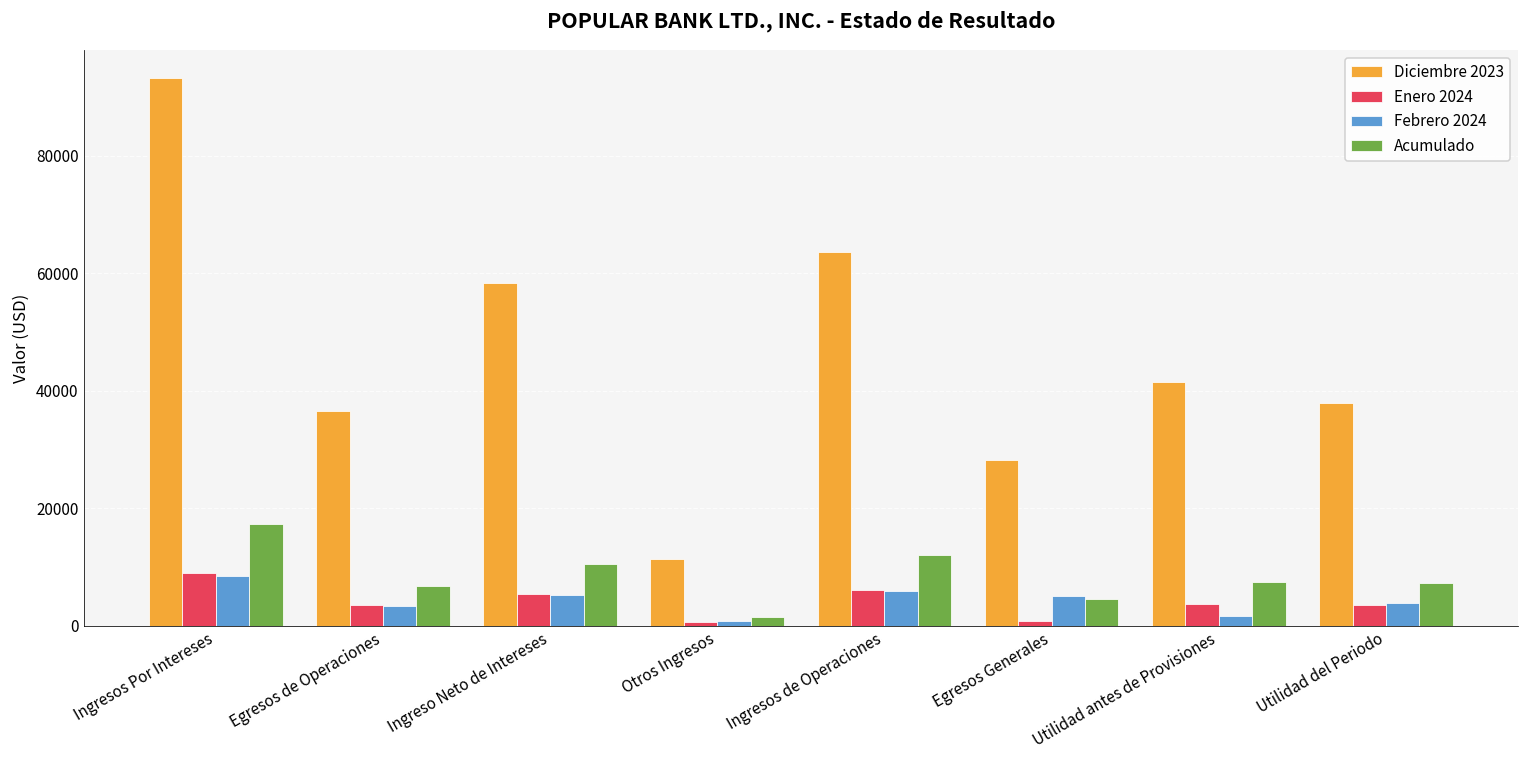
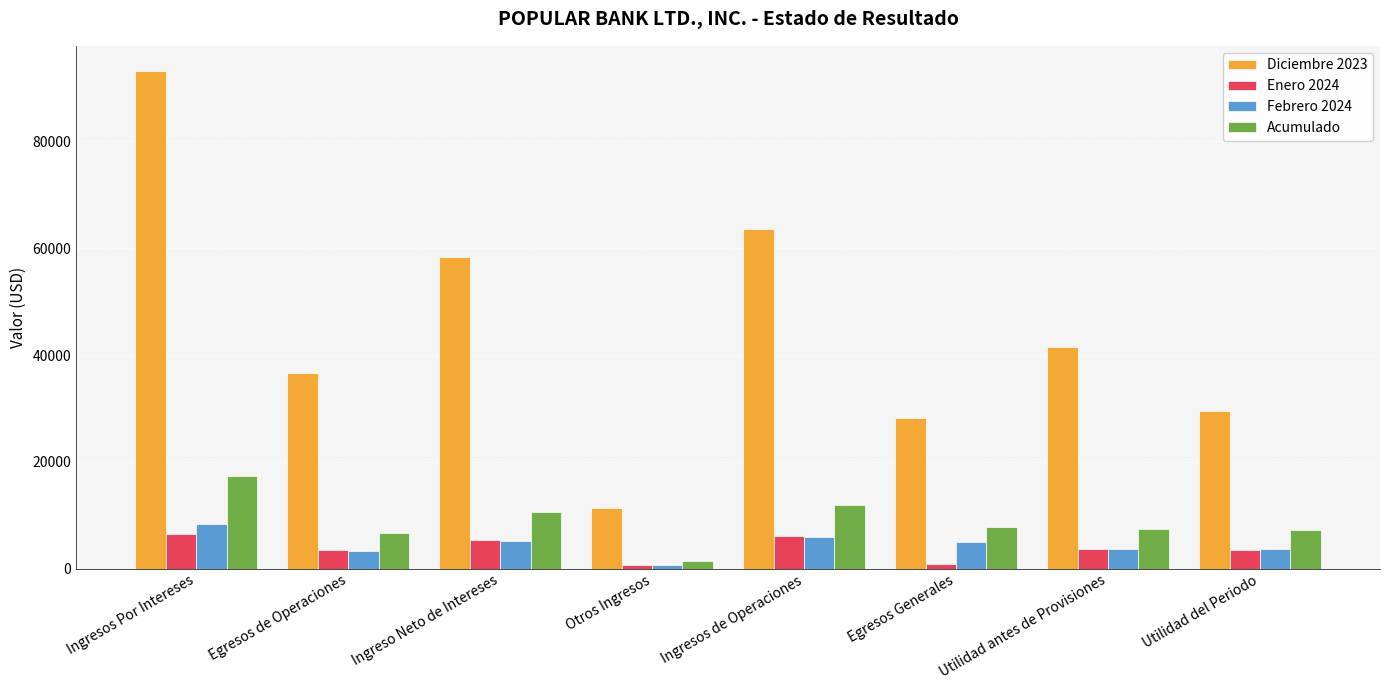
Enero 2024, Ingresos Por Intereses: 9000 -> 6000
Acumulado, Egresos Generales: 5000 -> 8000
Febrero 2024, Utilidad antes de Provisiones: 2000 -> 4000
Diciembre 2023, Utilidad del Periodo: 38000 -> 30000
